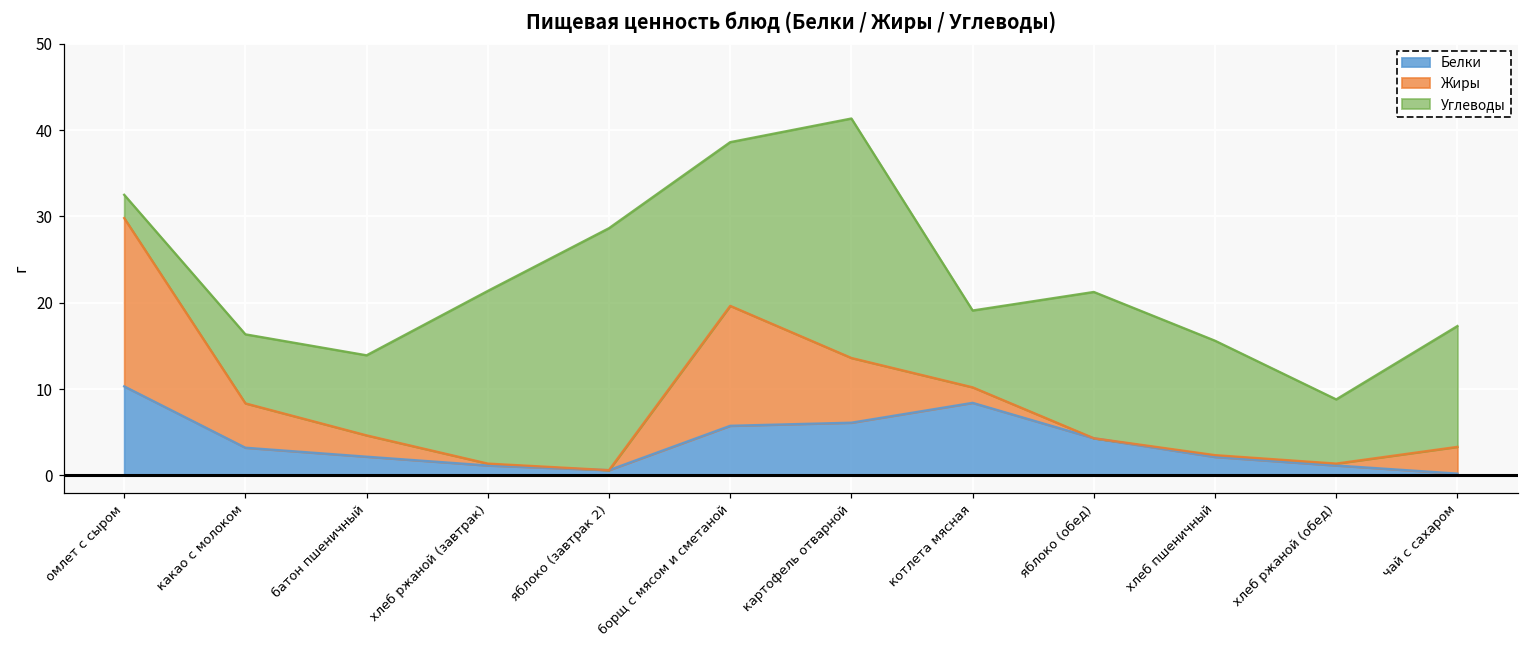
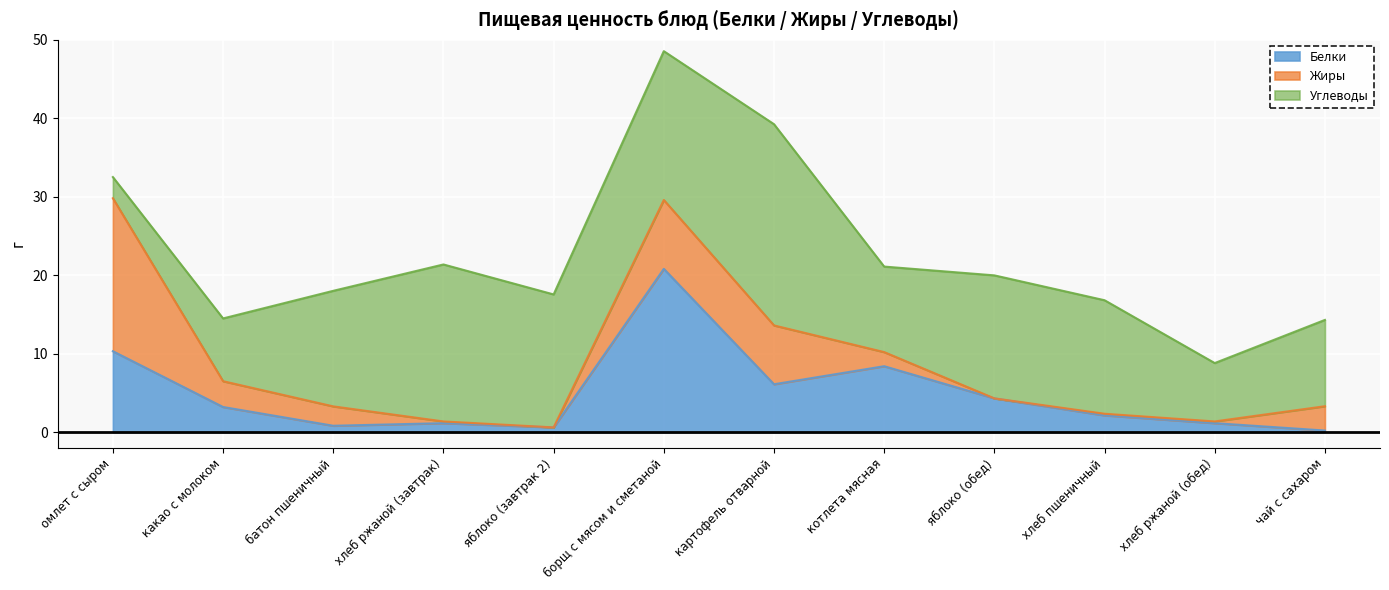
Жиры, какао с молоком: 5 -> 3
Белки, батон пшеничный: 2 -> 1
Углеводы, батон пшеничный: 9 -> 15
Углеводы, яблоко (завтрак 2): 28 -> 17
Белки, борщ с мясом и сметаной: 6 -> 21
Жиры, борщ с мясом и сметаной: 14 -> 9
Углеводы, картофель отварной: 28 -> 26
Углеводы, котлета мясная: 9 -> 11
Углеводы, яблоко (обед): 17 -> 16
Углеводы, хлеб пшеничный: 13 -> 14
Углеводы, чай с сахаром: 14 -> 11
